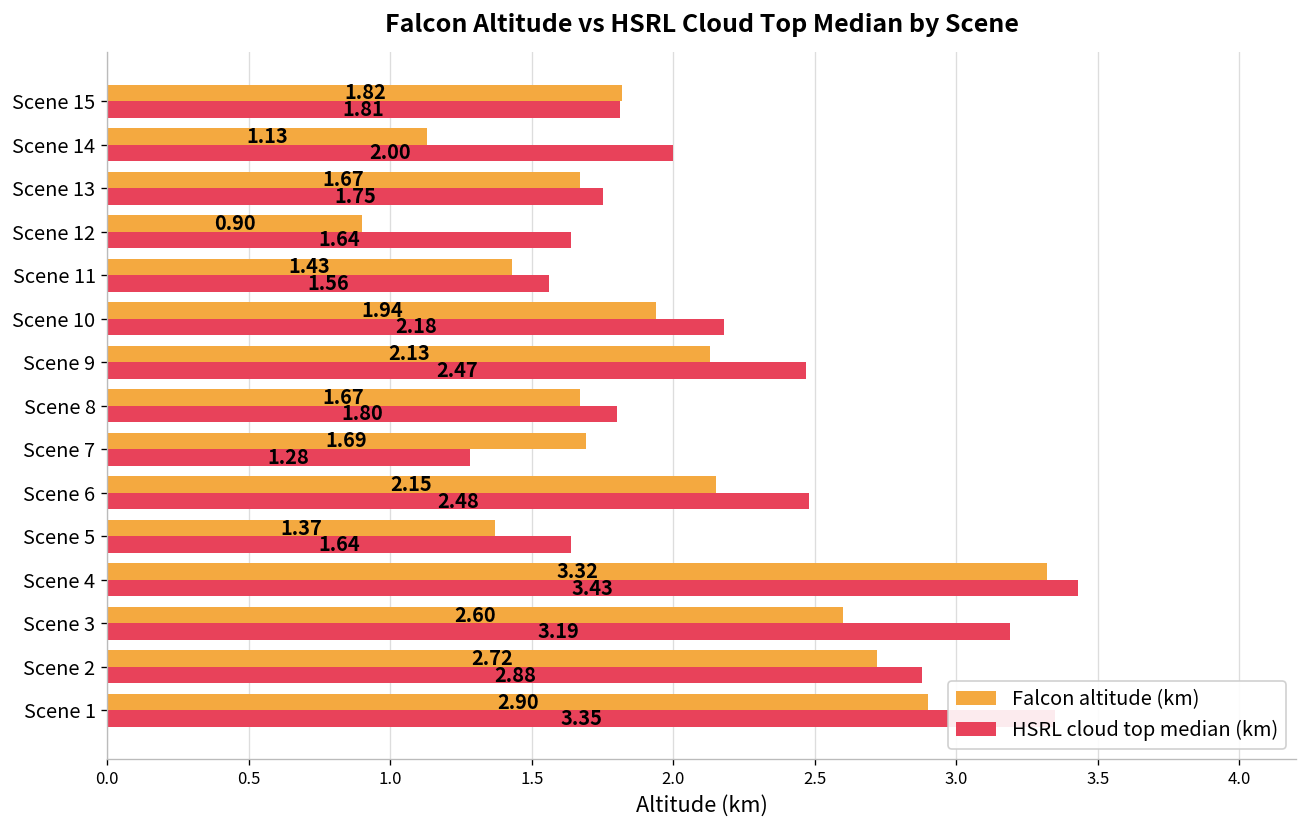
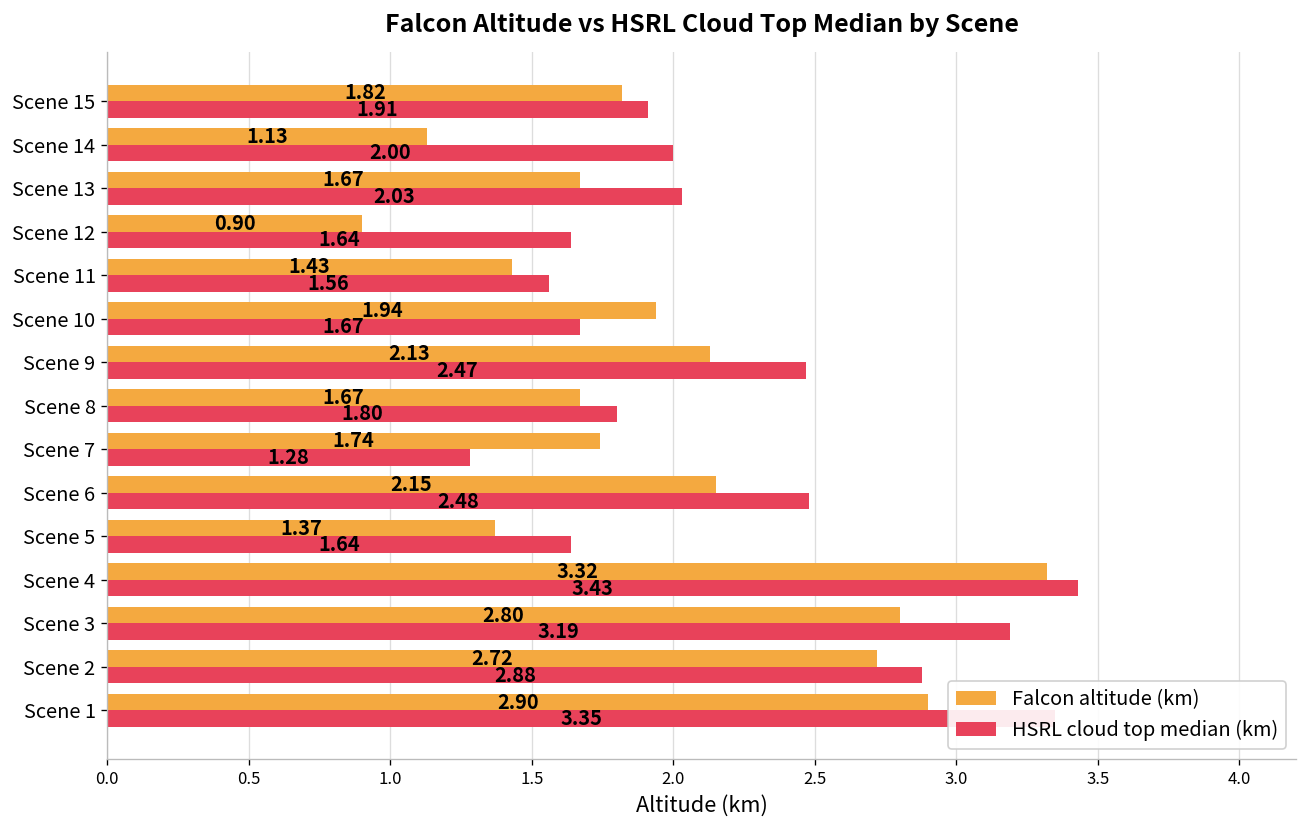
HSRL cloud top median (km), Scene 15: 1.81 -> 1.91
HSRL cloud top median (km), Scene 13: 1.75 -> 2.03
HSRL cloud top median (km), Scene 10: 2.18 -> 1.67
Falcon altitude (km), Scene 7: 1.69 -> 1.74
Falcon altitude (km), Scene 3: 2.60 -> 2.80
